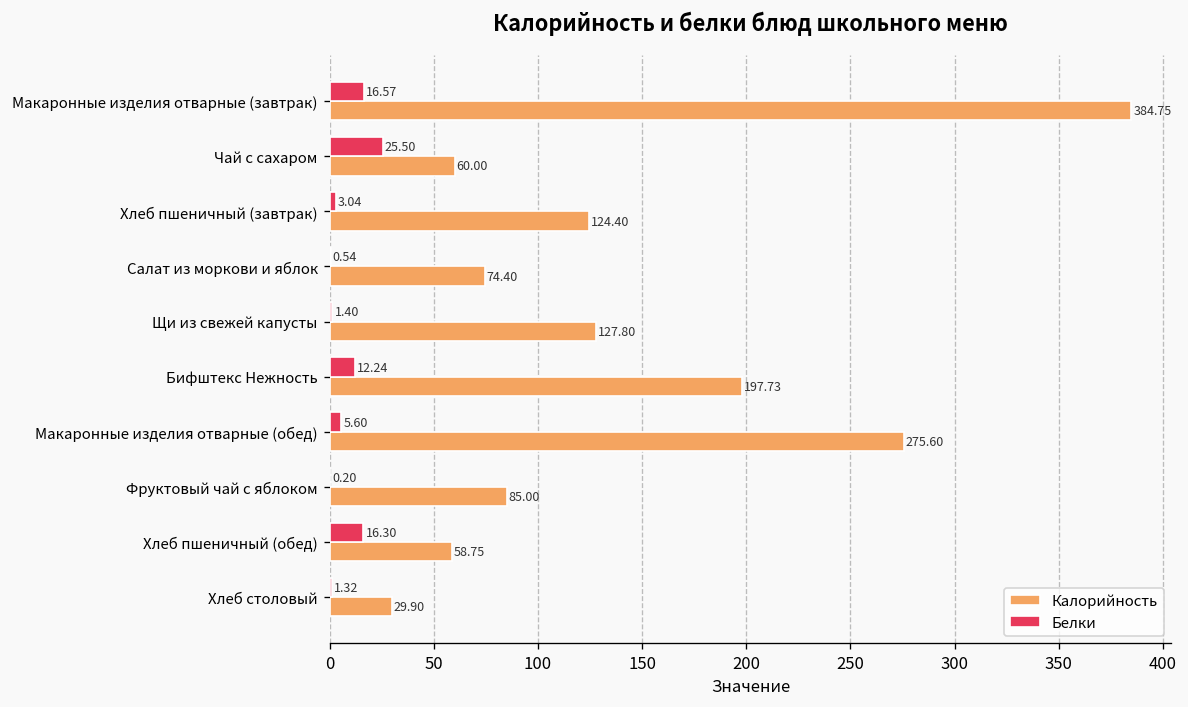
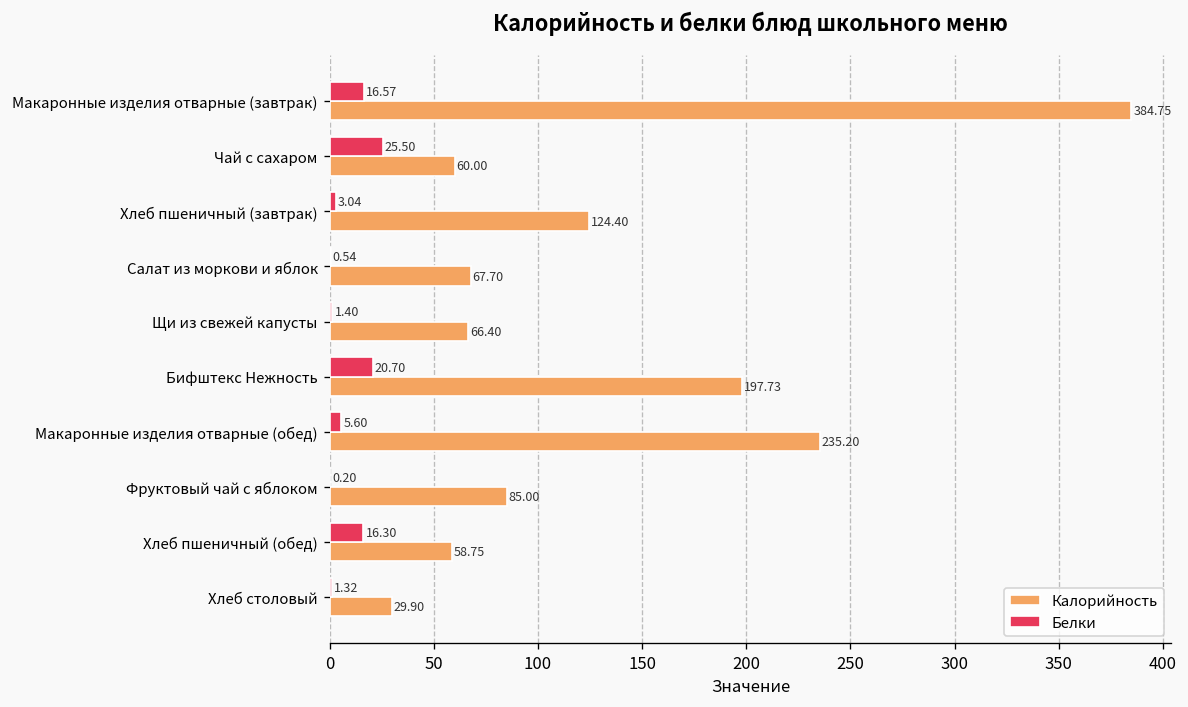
Калорийность, Салат из моркови и яблок: 74.40 -> 67.70
Калорийность, Щи из свежей капусты: 127.80 -> 66.40
Белки, Бифштекс Нежность: 12.24 -> 20.70
Калорийность, Макаронные изделия отварные (обед): 275.60 -> 235.20
